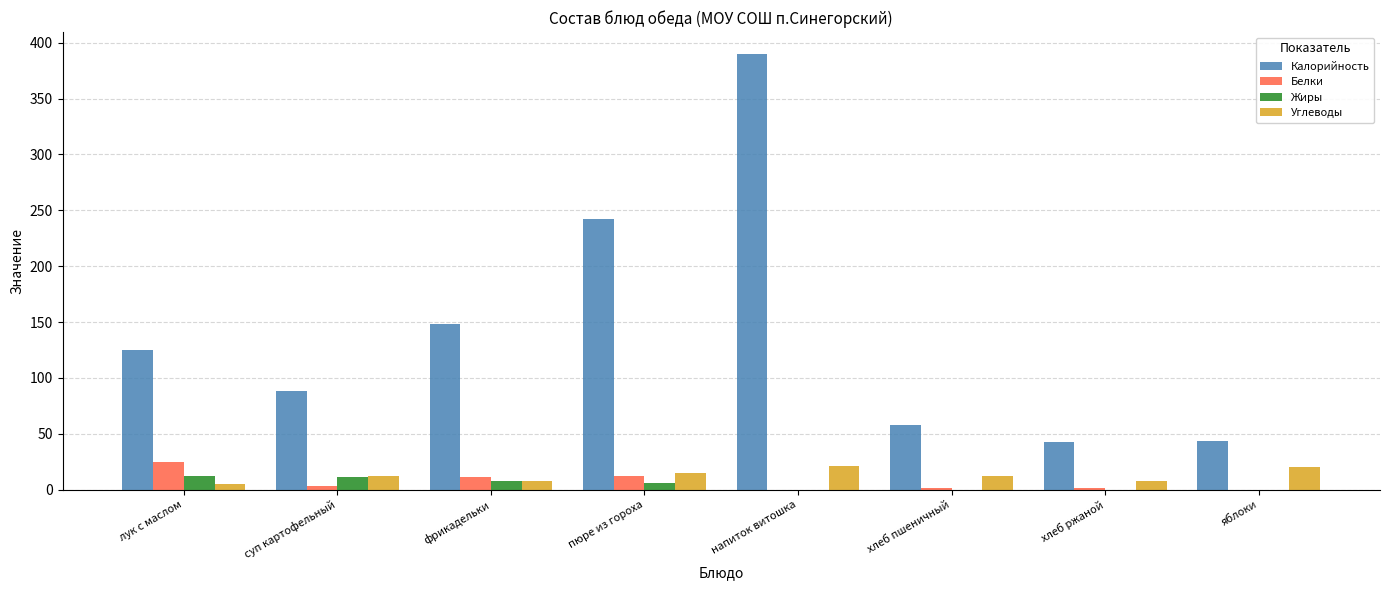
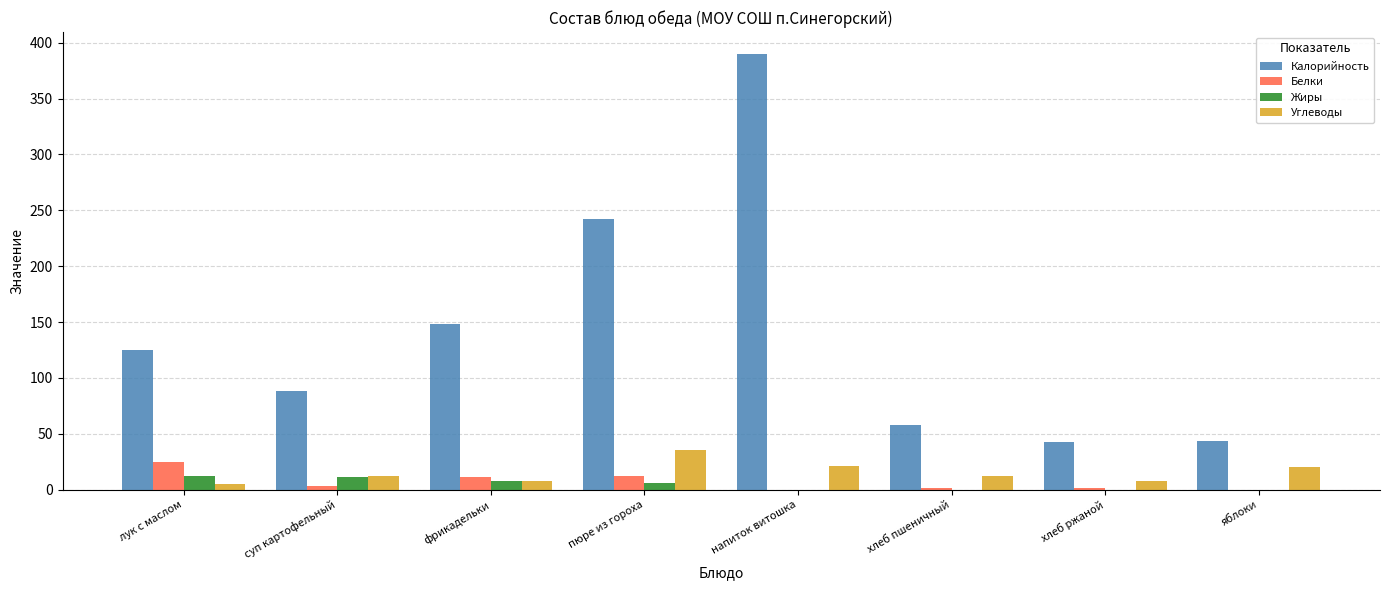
Углеводы, пюре из гороха: 15 -> 36
